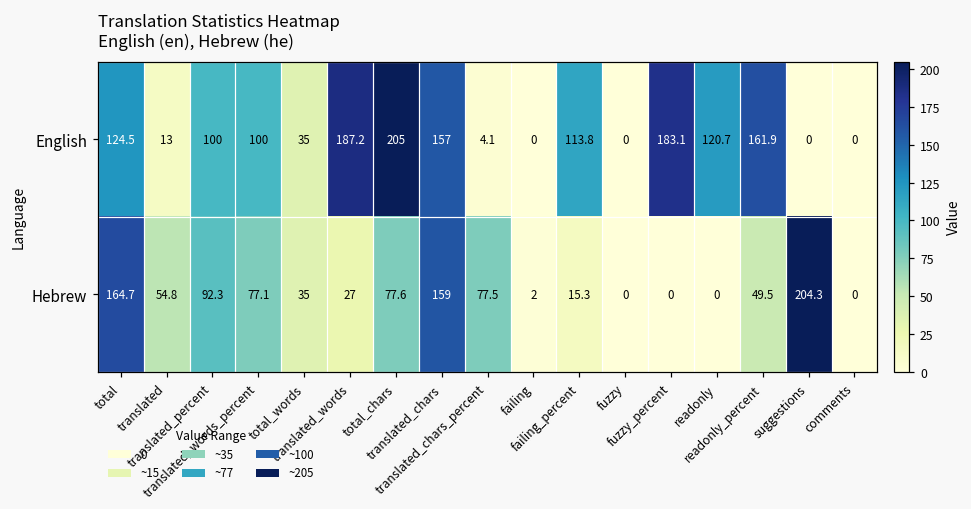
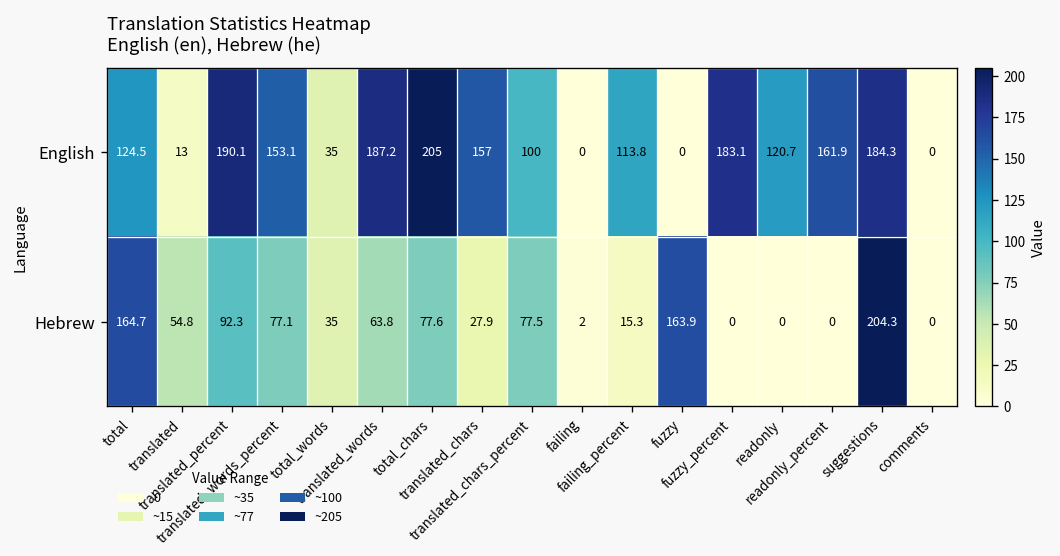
English, translated_percent: 100 -> 190.1
English, translated_words_percent: 100 -> 153.1
English, translated_chars_percent: 4.1 -> 100
English, suggestions: 0 -> 184.3
Hebrew, translated_words: 27 -> 63.8
Hebrew, translated_chars: 159 -> 27.9
Hebrew, fuzzy: 0 -> 163.9
Hebrew, readonly_percent: 49.5 -> 0
